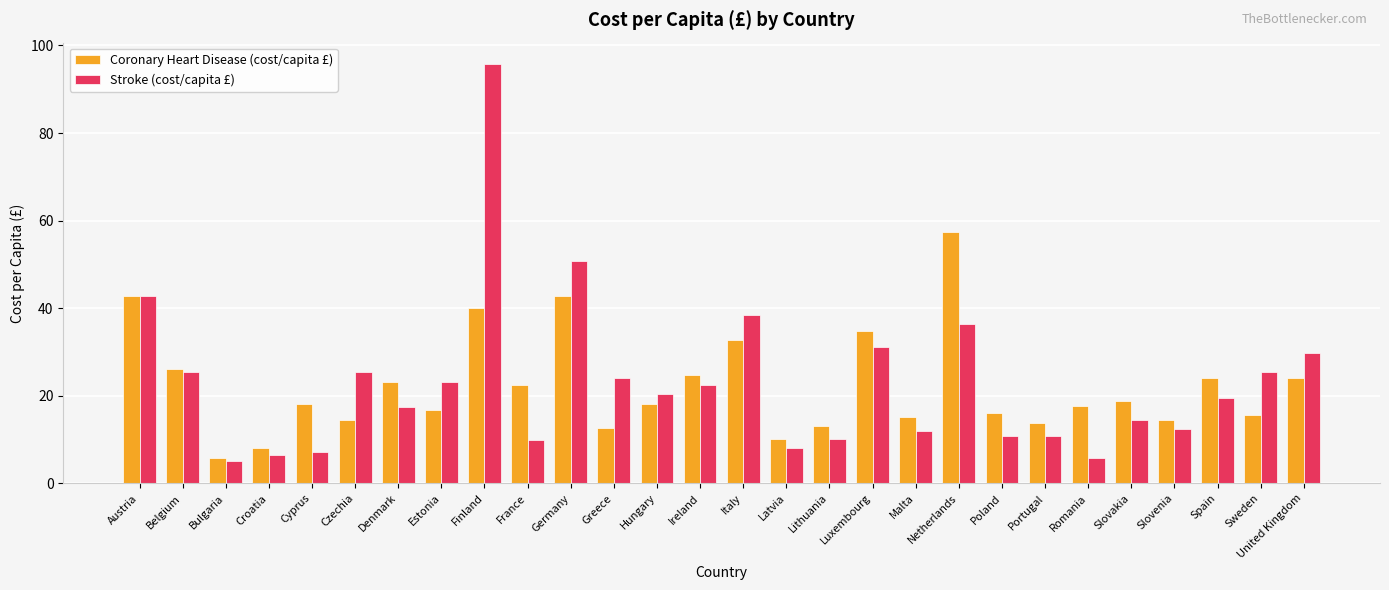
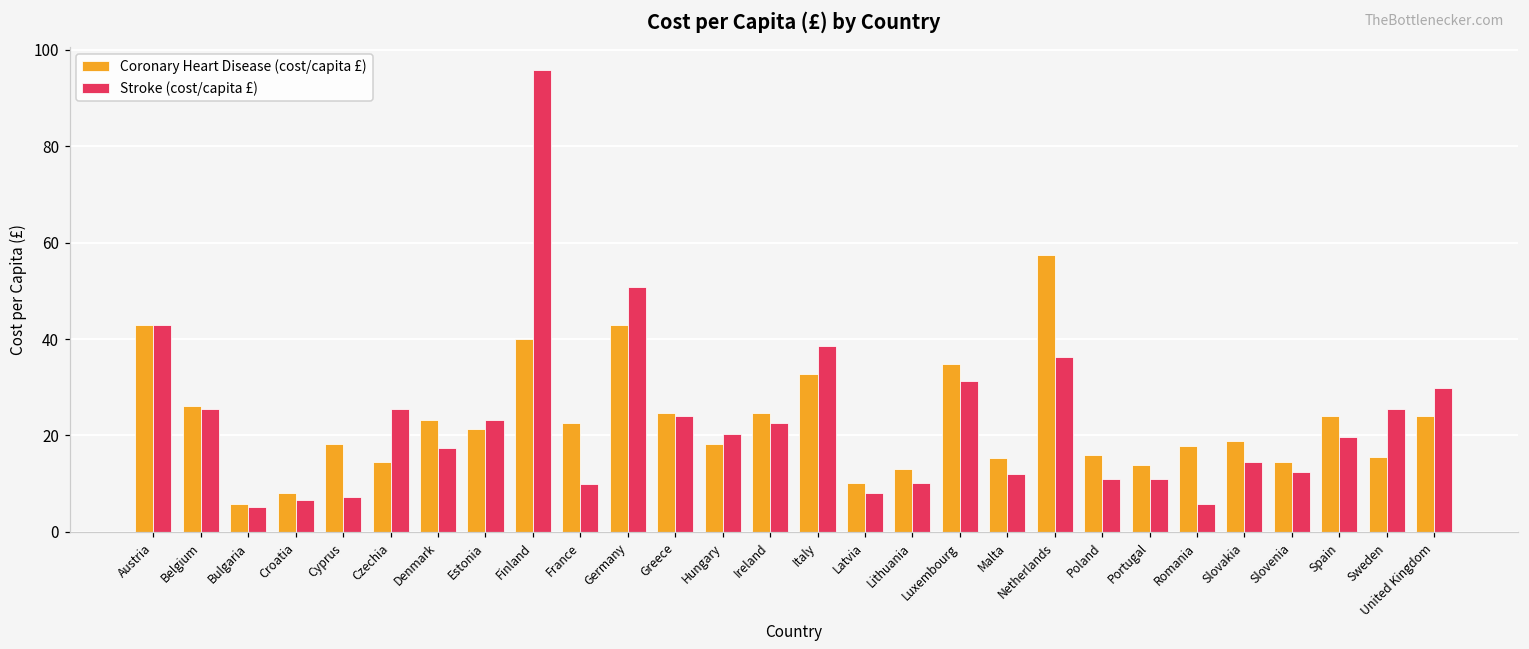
Coronary Heart Disease (cost/capita £), Estonia: 17 -> 21
Coronary Heart Disease (cost/capita £), Greece: 13 -> 25
